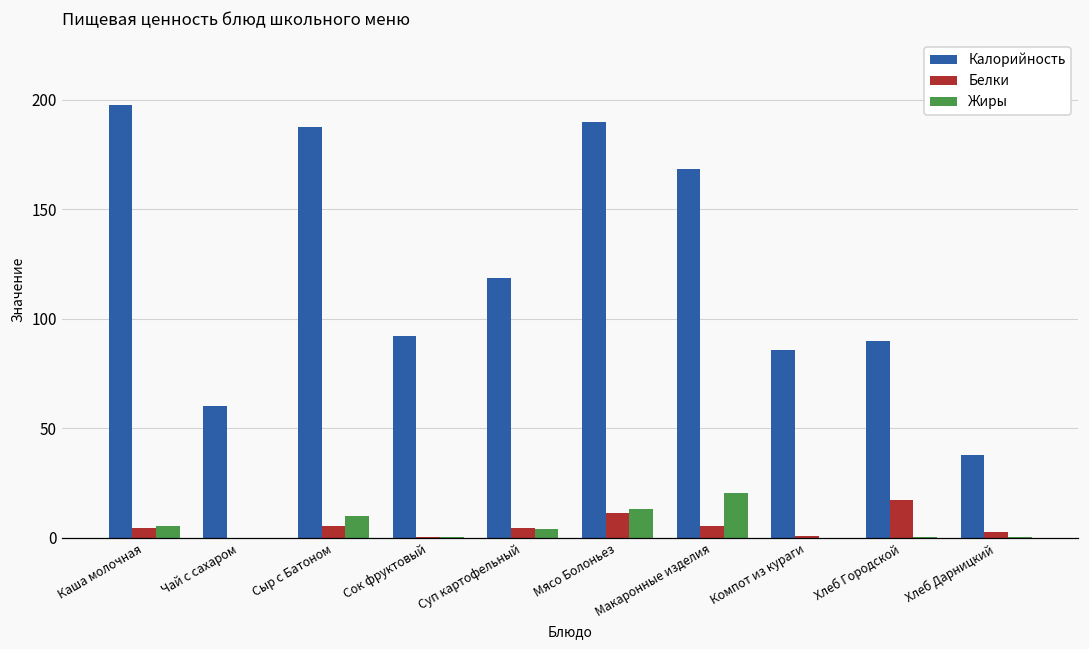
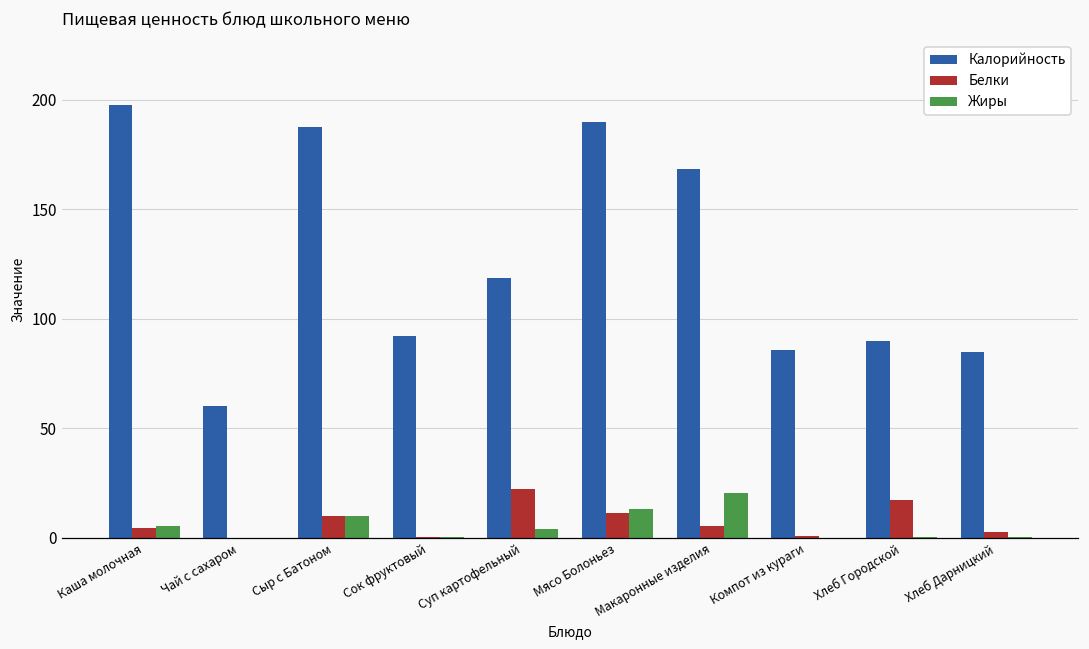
Белки, Сыр с Батоном: 5 -> 10
Белки, Суп картофельный: 4 -> 22
Калорийность, Хлеб Дарницкий: 38 -> 85
